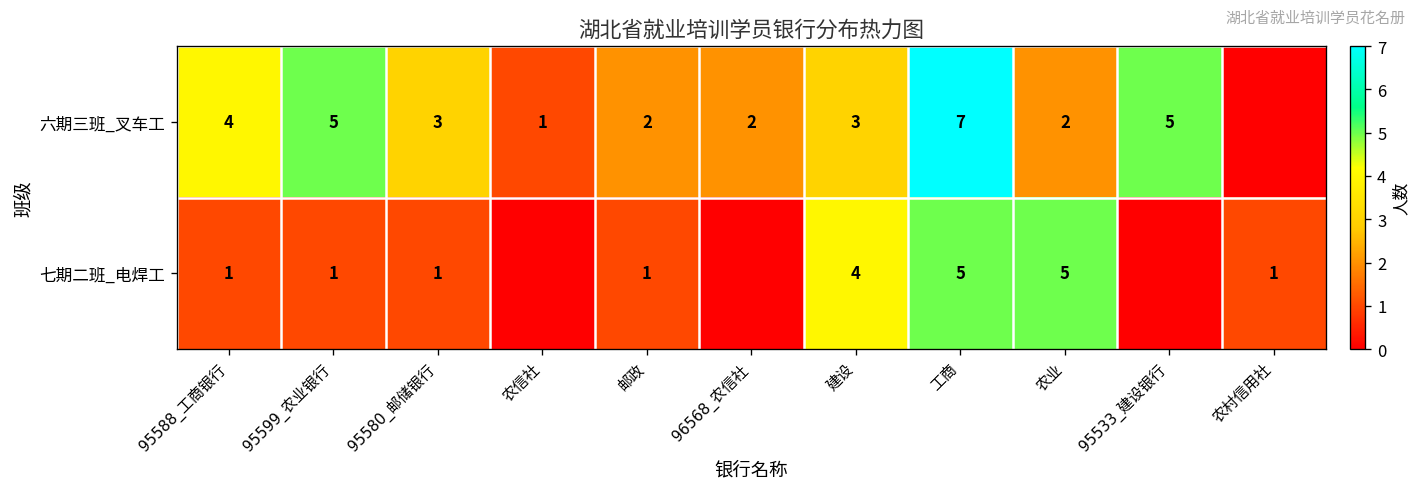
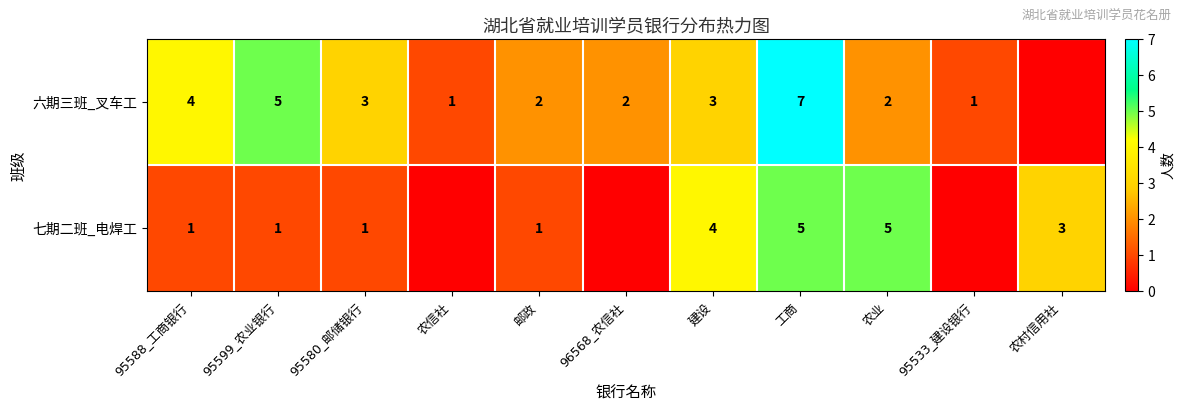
六期三班_叉车工, 95533_建设银行: 5 -> 1
七期二班_电焊工, 农村信用社: 1 -> 3
